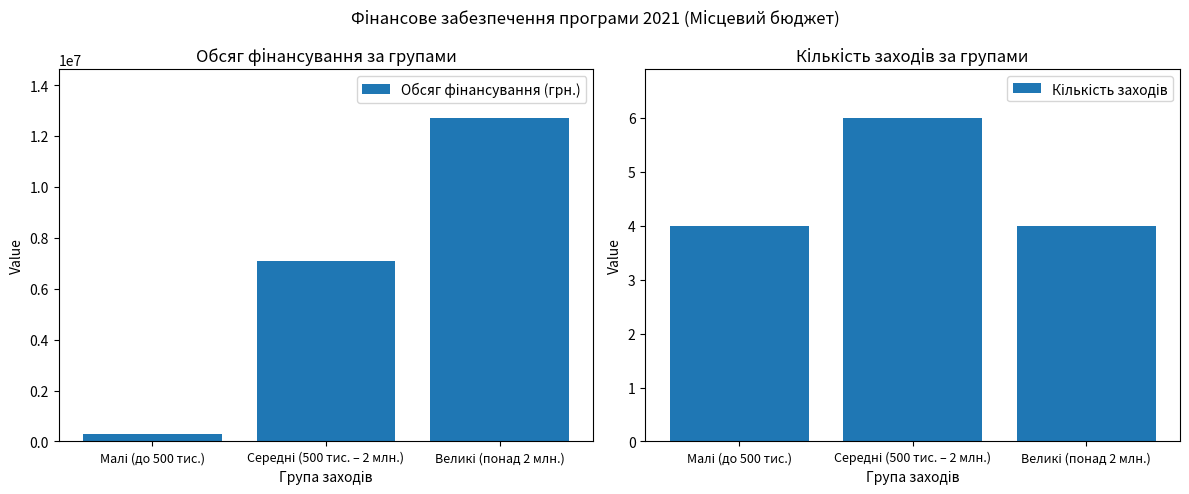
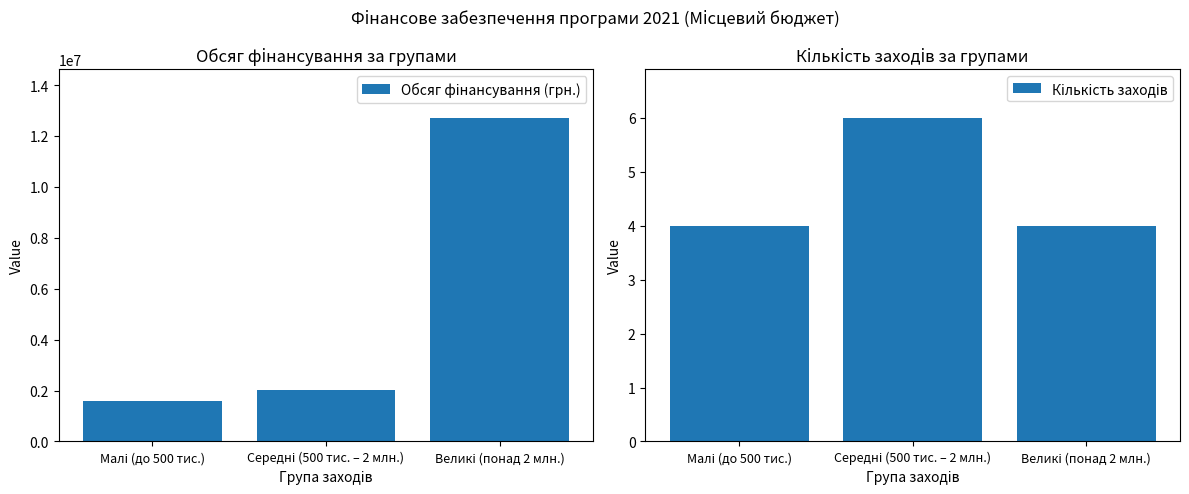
Обсяг фінансування за групами, Малі (до 500 тис.): 300000 -> 1600000
Обсяг фінансування за групами, Середні (500 тис. – 2 млн.): 7100000 -> 2000000
